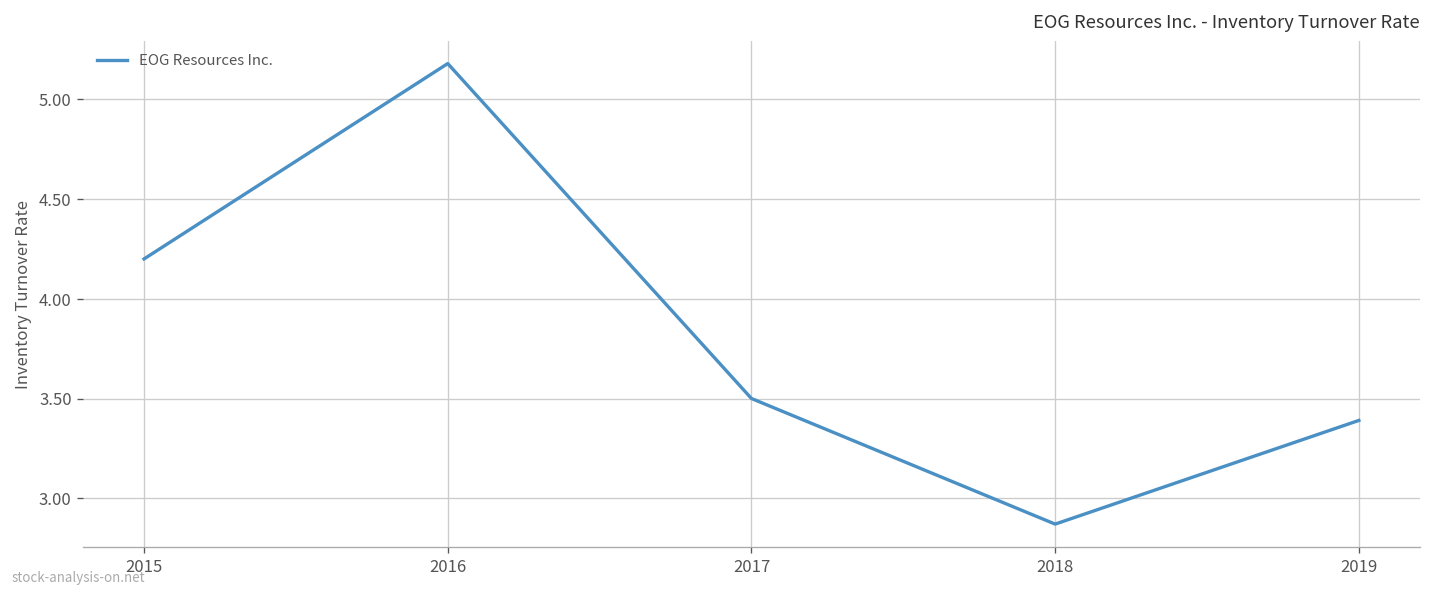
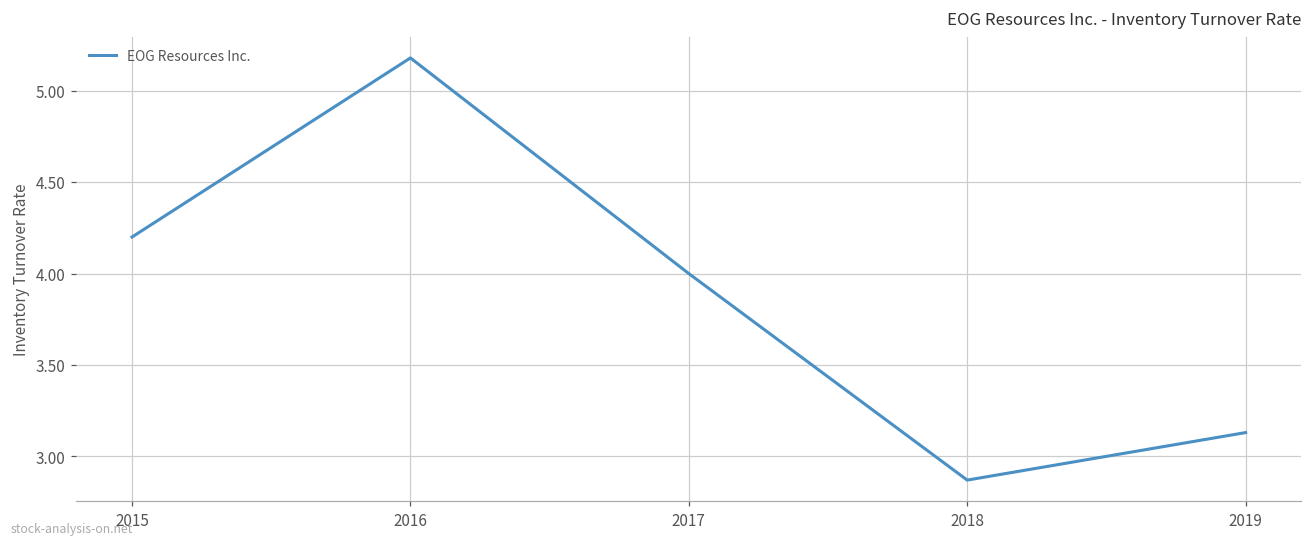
2017: 3.5 -> 4.0
2019: 3.39 -> 3.13
